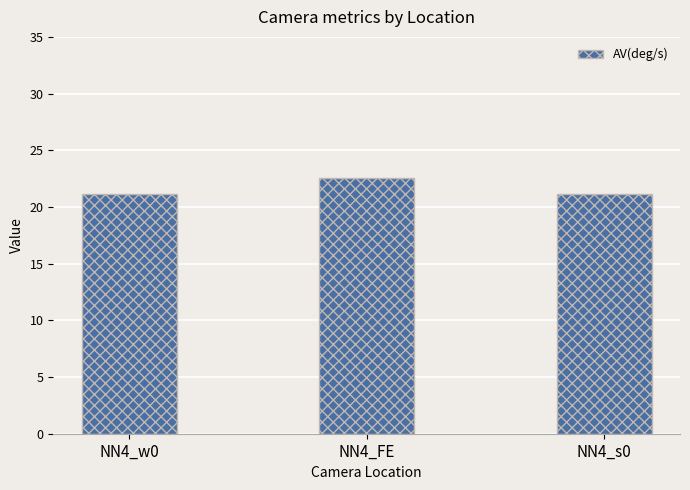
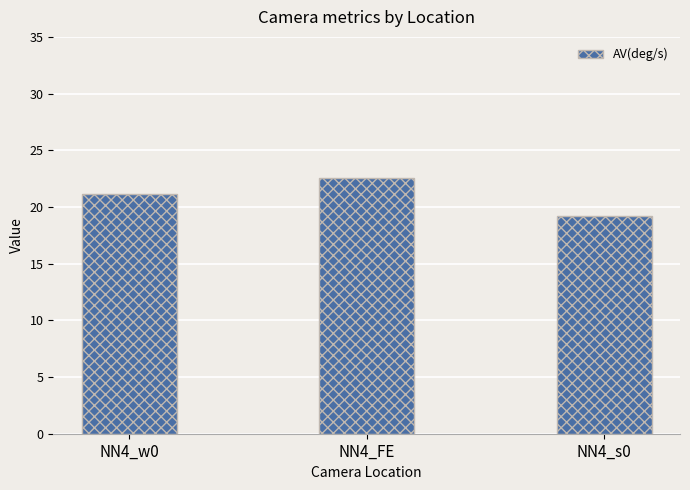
NN4_s0: 21.1 -> 19.2
